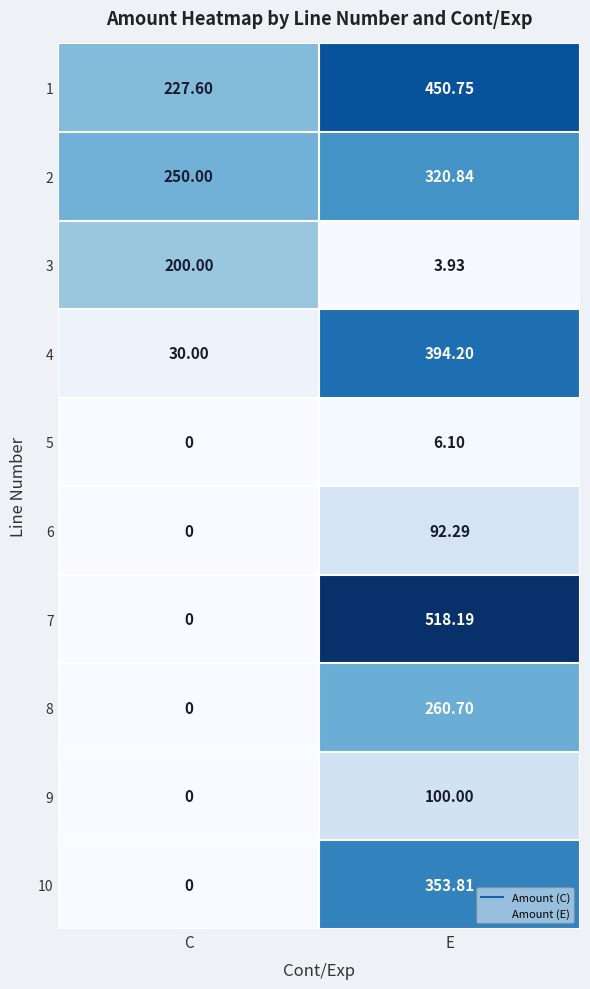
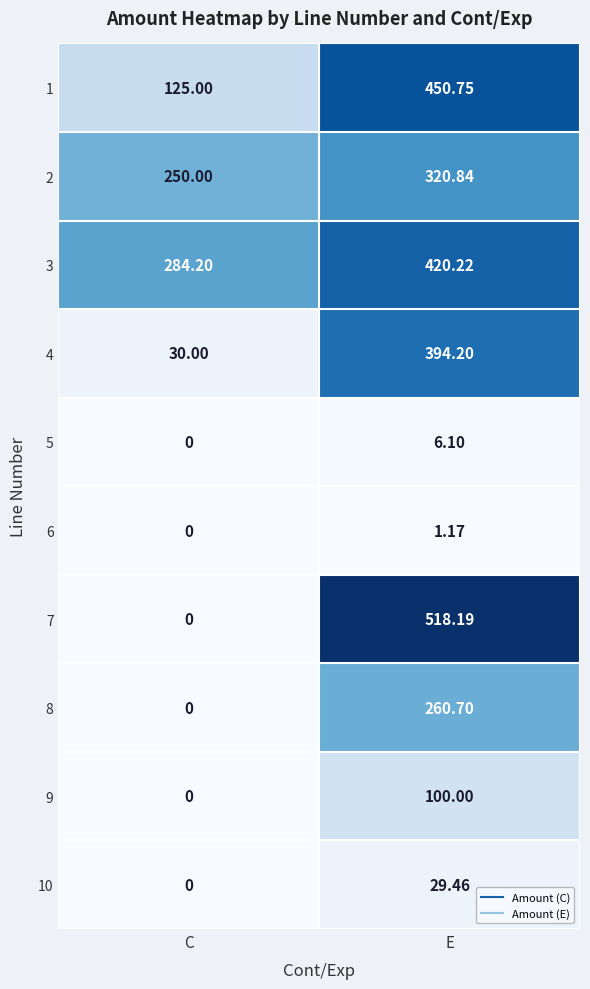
1, C: 227.60 -> 125.00
3, C: 200.00 -> 284.20
3, E: 3.93 -> 420.22
6, E: 92.29 -> 1.17
10, E: 353.81 -> 29.46
